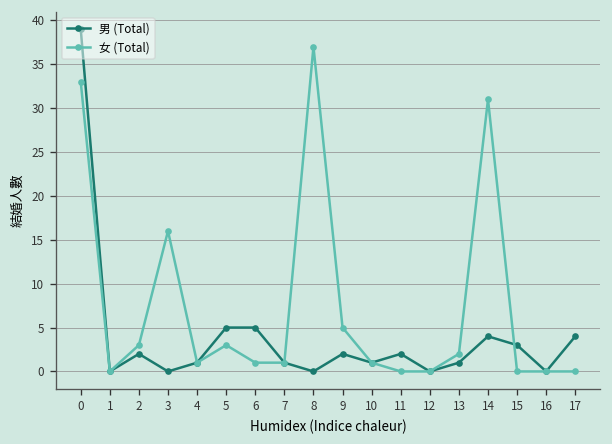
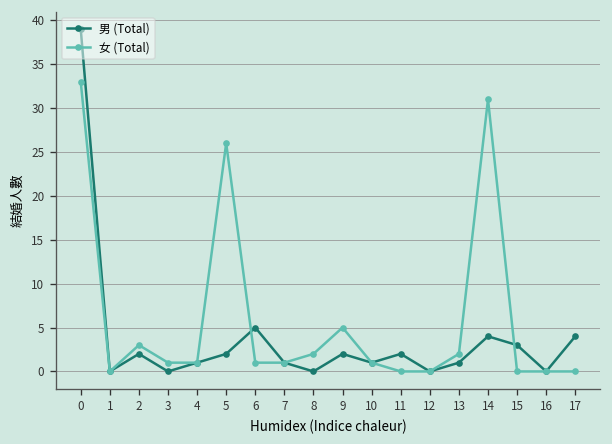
女 (Total), 3: 16 -> 1
男 (Total), 5: 5 -> 2
女 (Total), 5: 3 -> 26
女 (Total), 8: 37 -> 2
